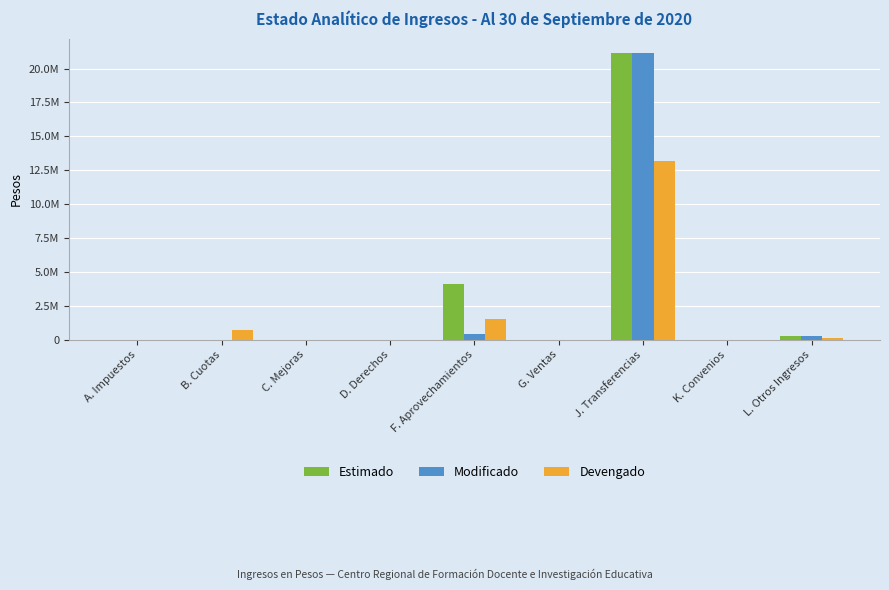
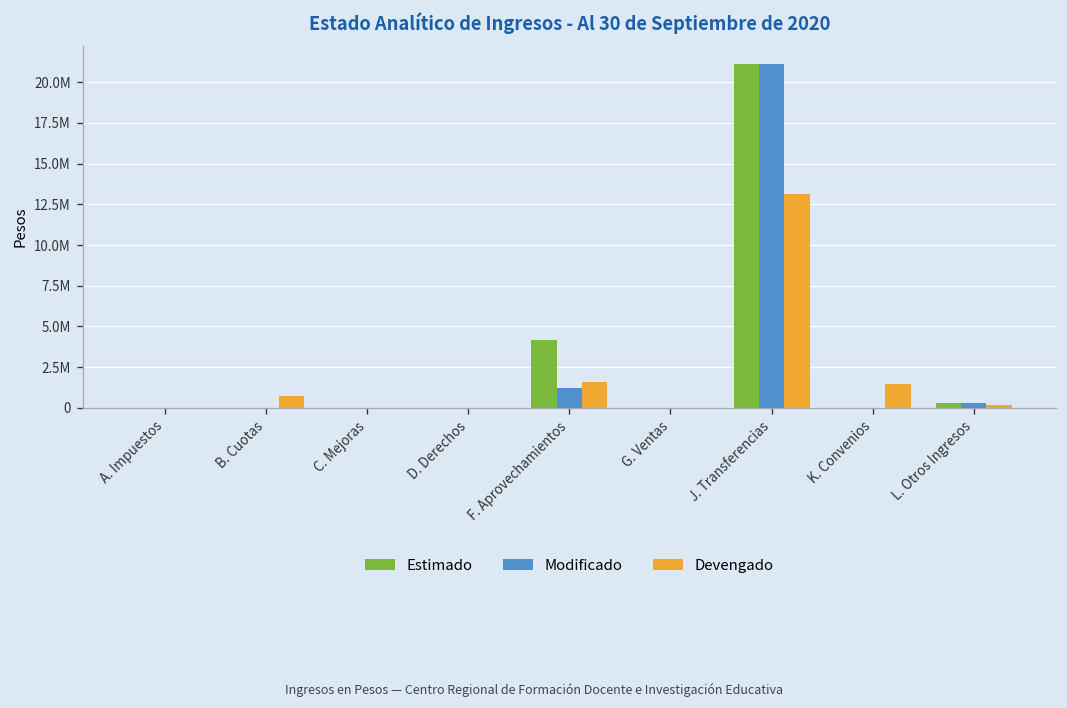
Modificado, F. Aprovechamientos: 400000 -> 1200000
Devengado, K. Convenios: 0 -> 1500000
